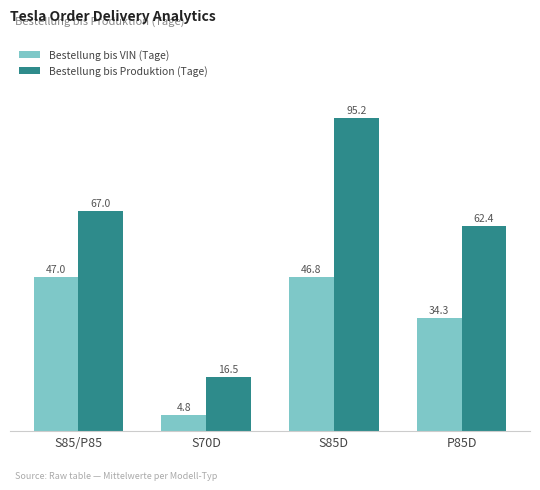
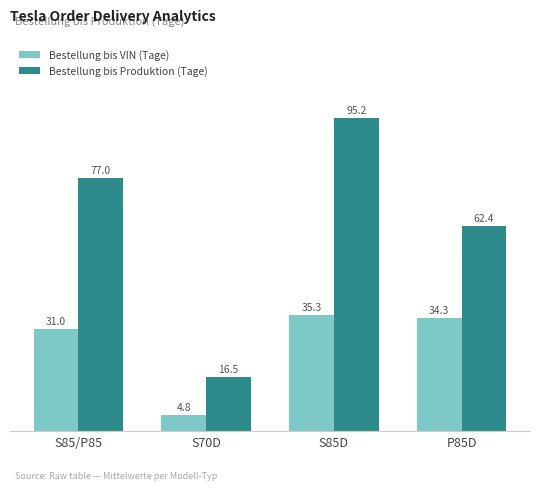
Bestellung bis VIN (Tage), S85/P85: 47.0 -> 31.0
Bestellung bis Produktion (Tage), S85/P85: 67.0 -> 77.0
Bestellung bis VIN (Tage), S85D: 46.8 -> 35.3
